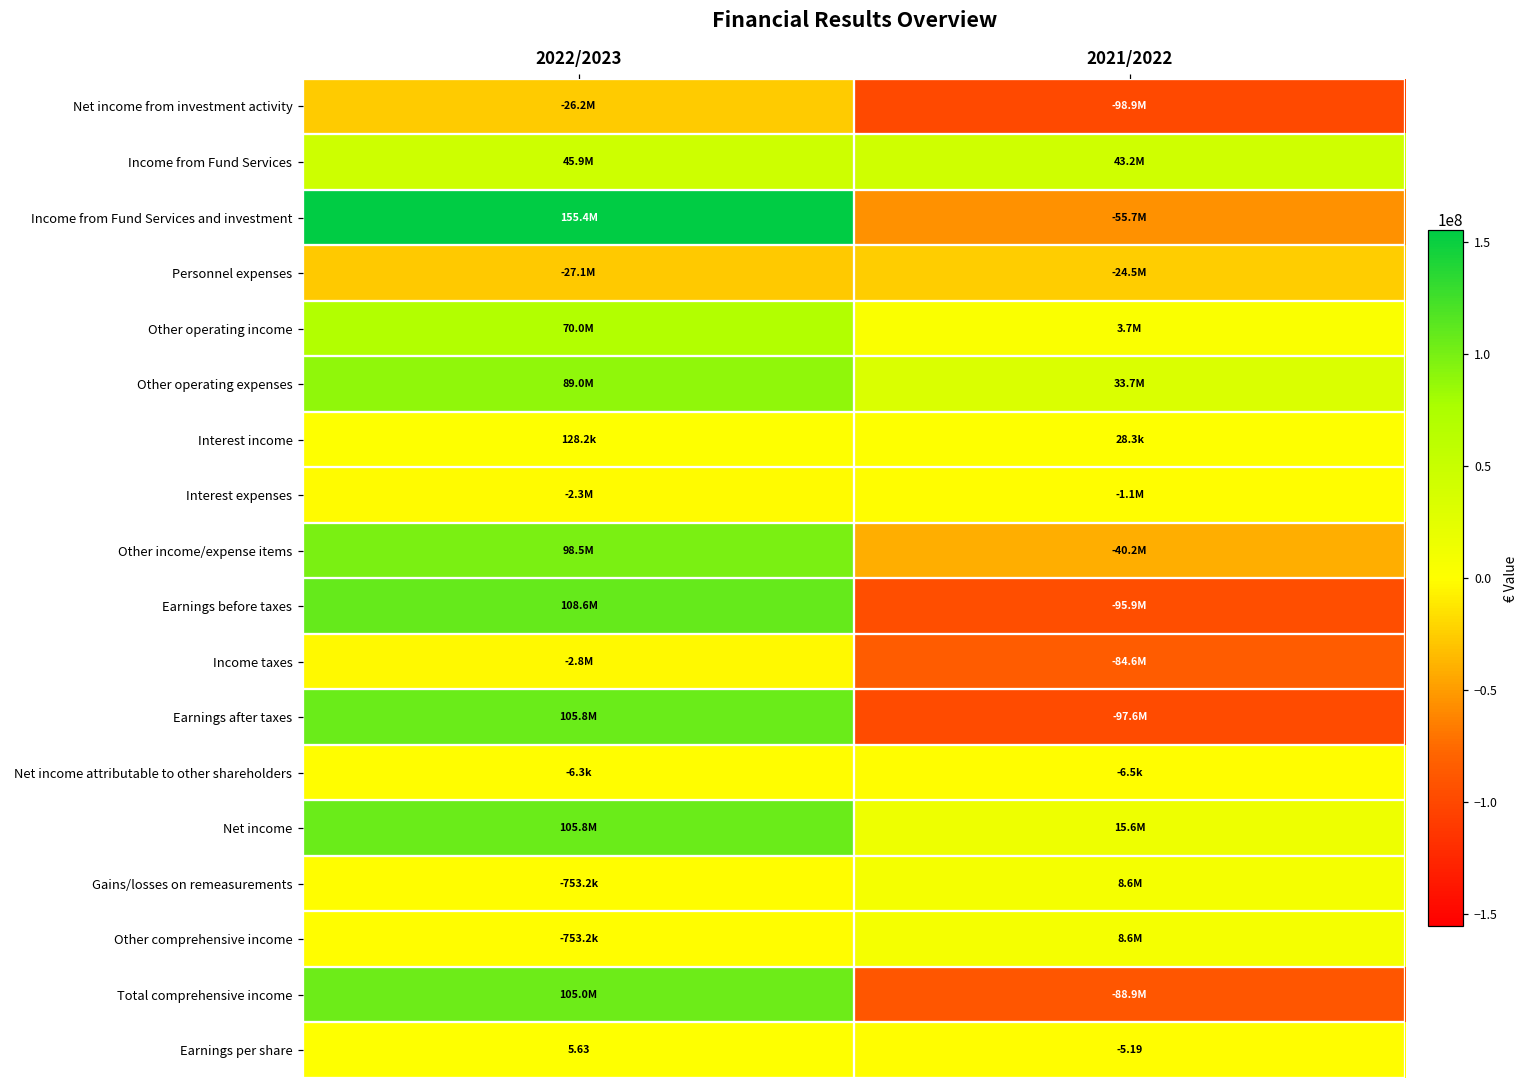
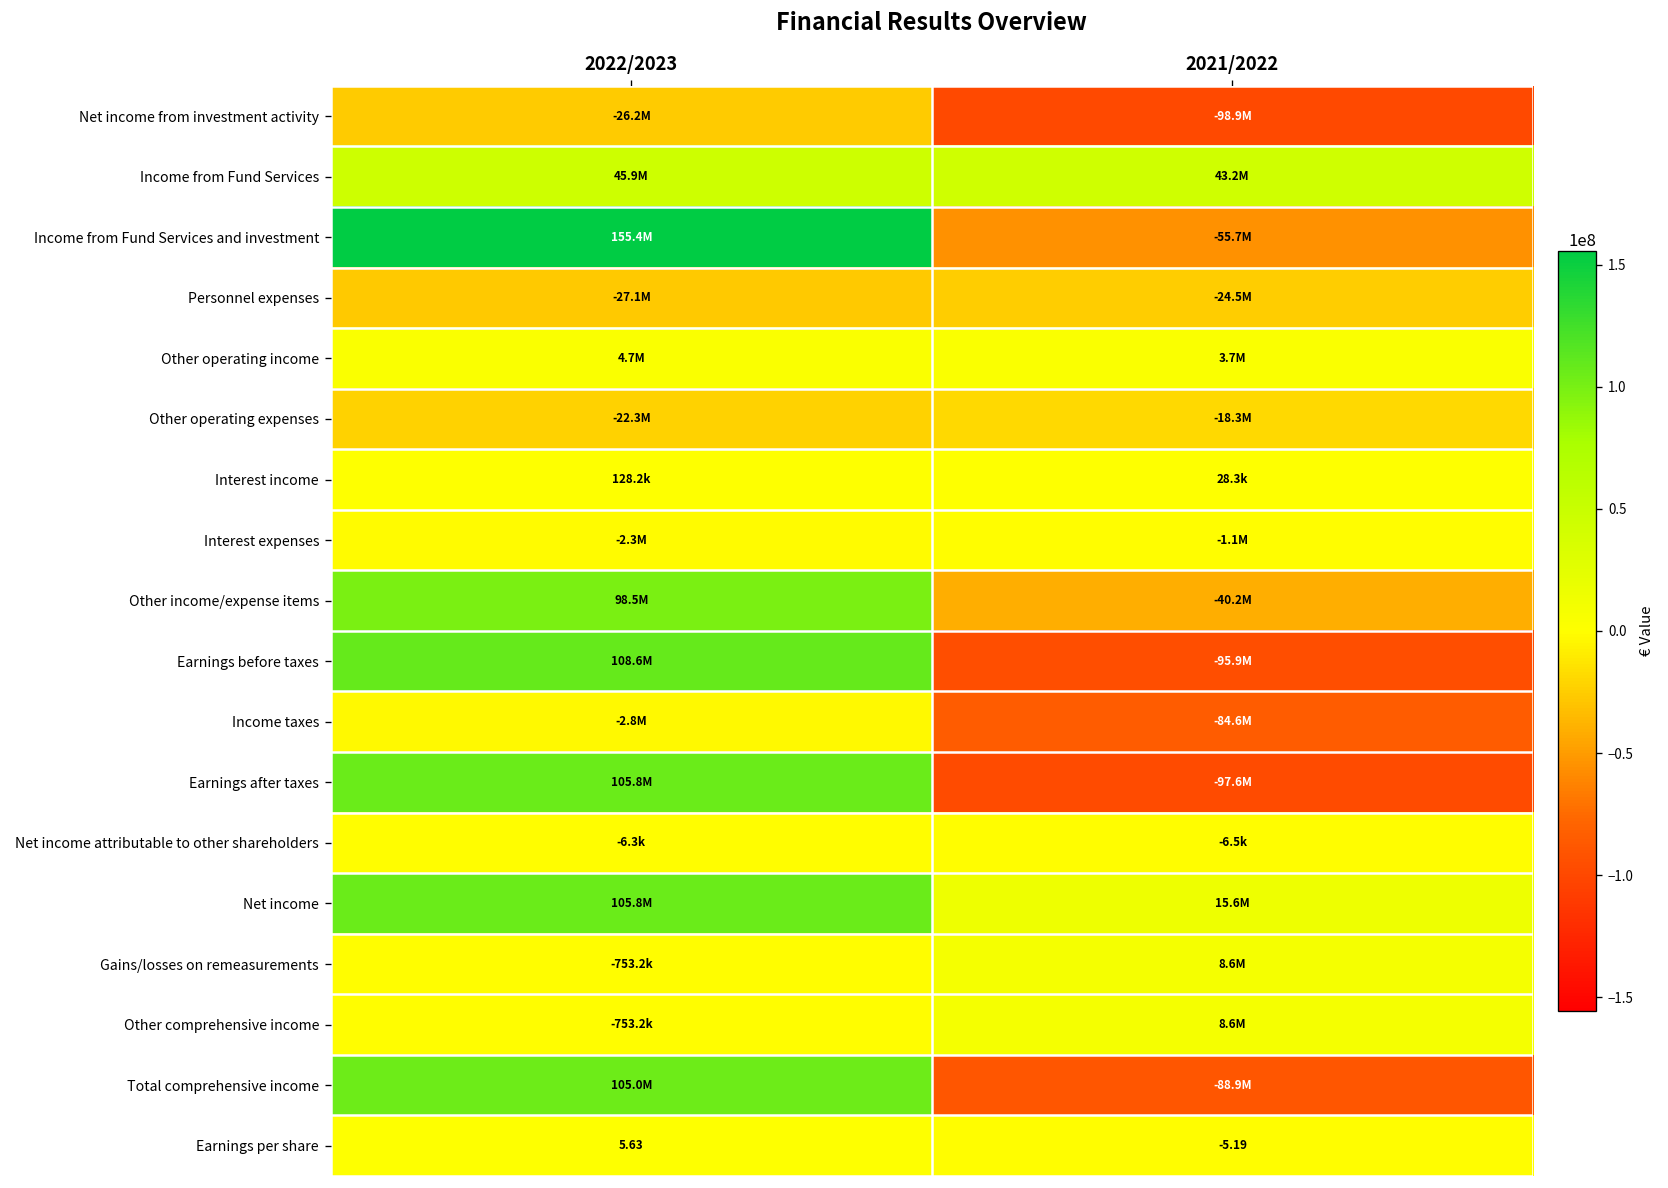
Other operating income, 2022/2023: 70.0M -> 4.7M
Other operating expenses, 2022/2023: 89.0M -> -22.3M
Other operating expenses, 2021/2022: 33.7M -> -18.3M
